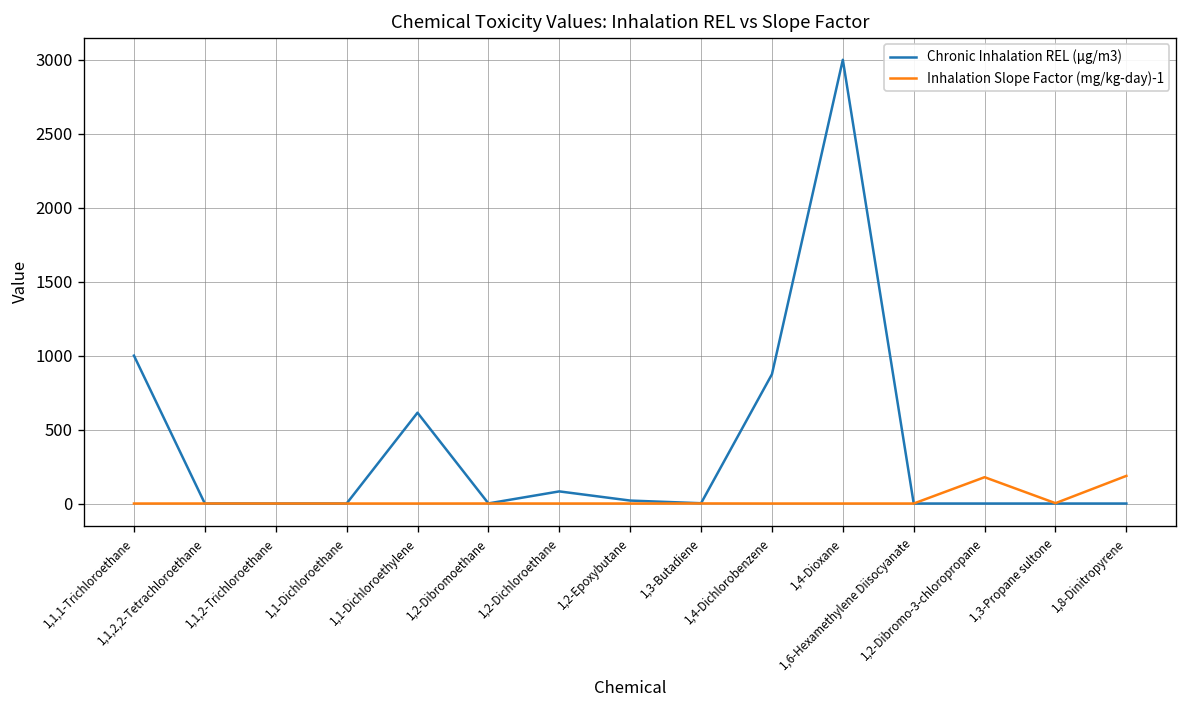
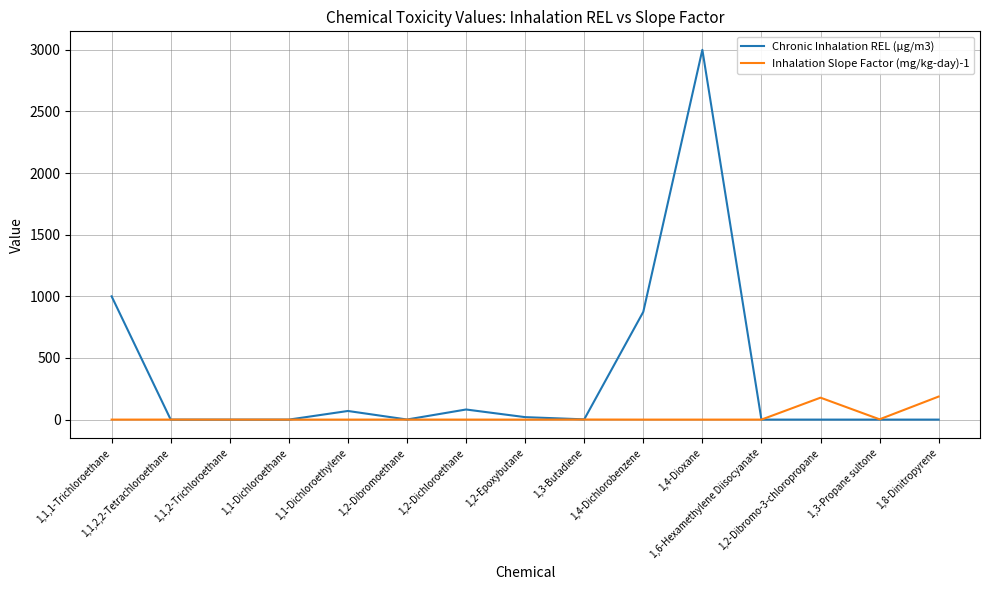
Chronic Inhalation REL (µg/m3), 1,1-Dichloroethylene: 610 -> 70
